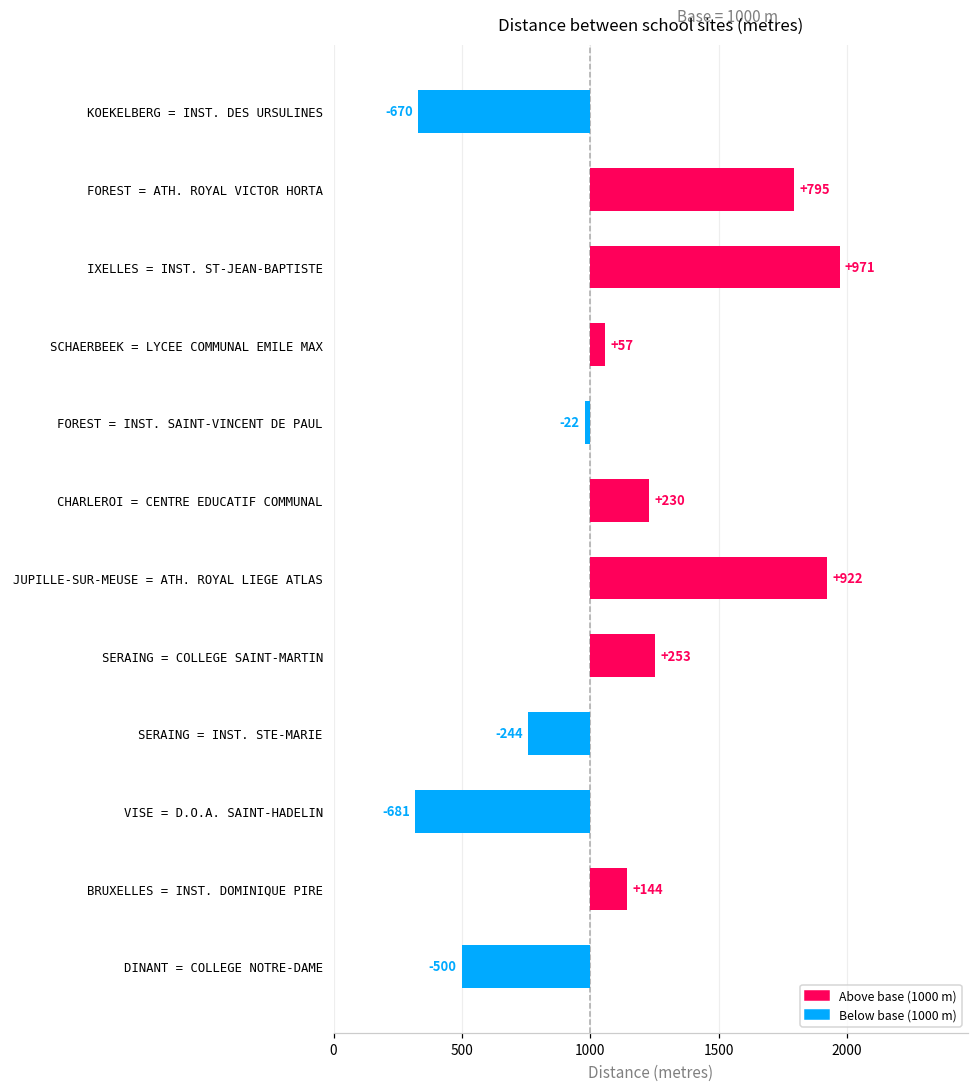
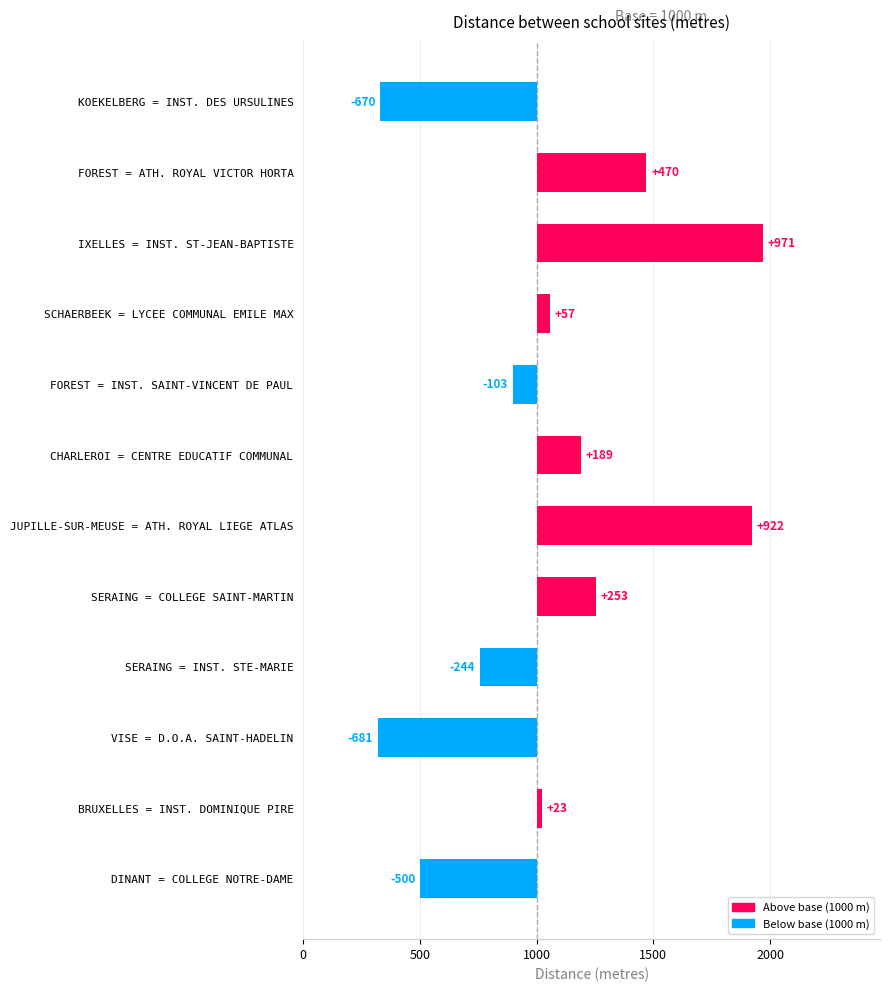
FOREST = ATH. ROYAL VICTOR HORTA: +795 -> +470
FOREST = INST. SAINT-VINCENT DE PAUL: -22 -> -103
CHARLEROI = CENTRE EDUCATIF COMMUNAL: +230 -> +189
BRUXELLES = INST. DOMINIQUE PIRE: +144 -> +23
